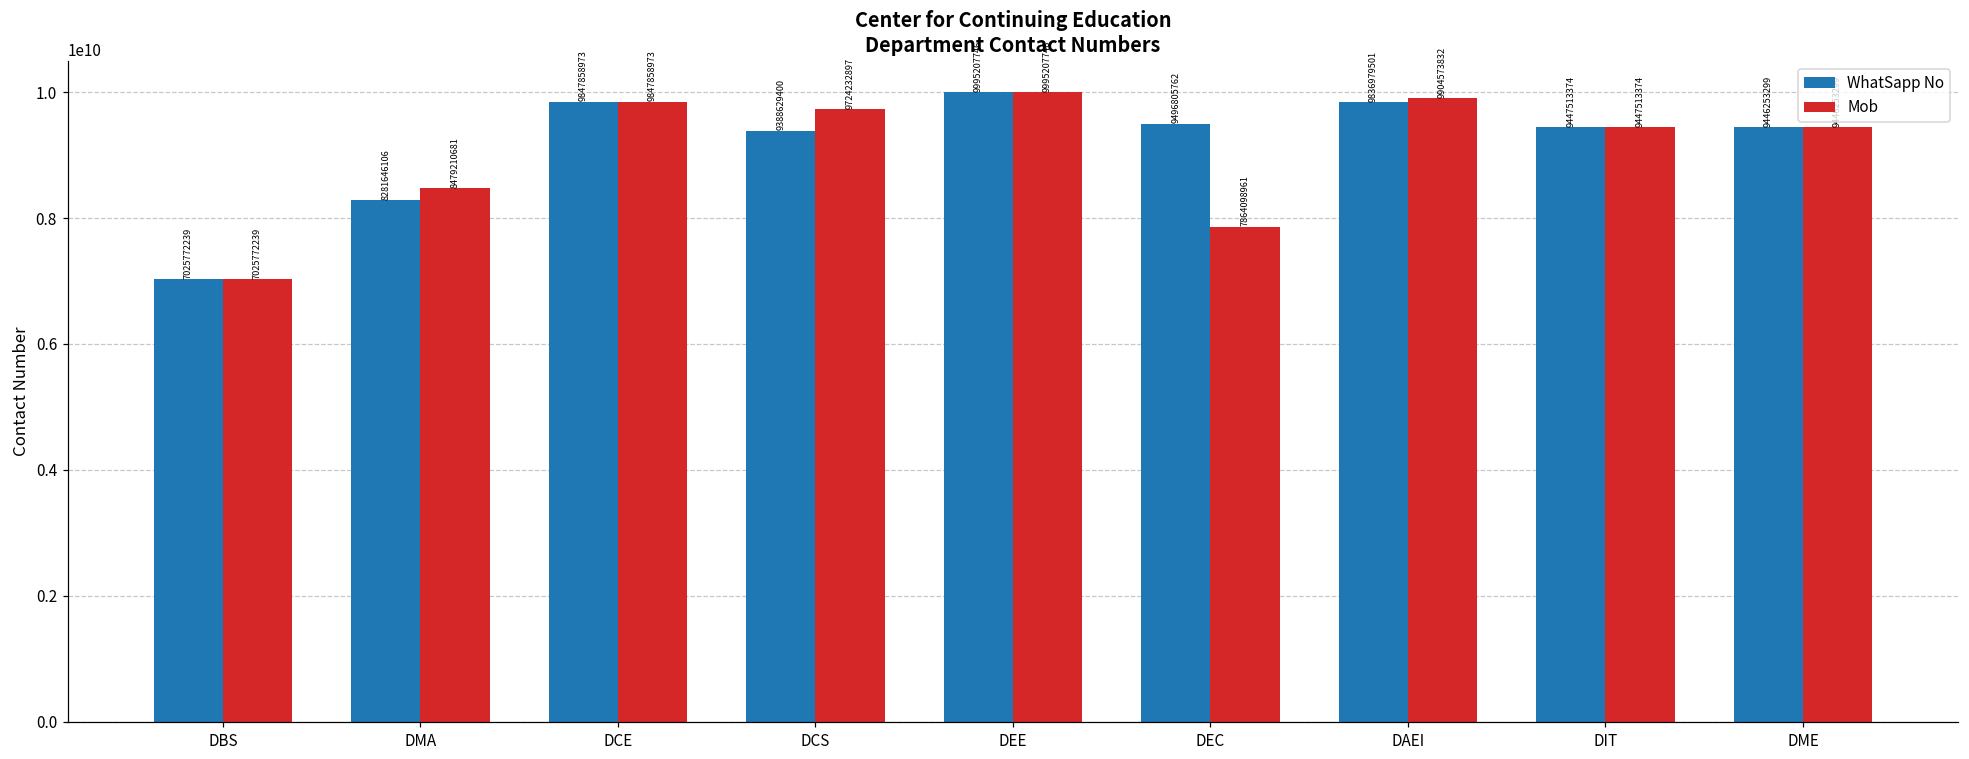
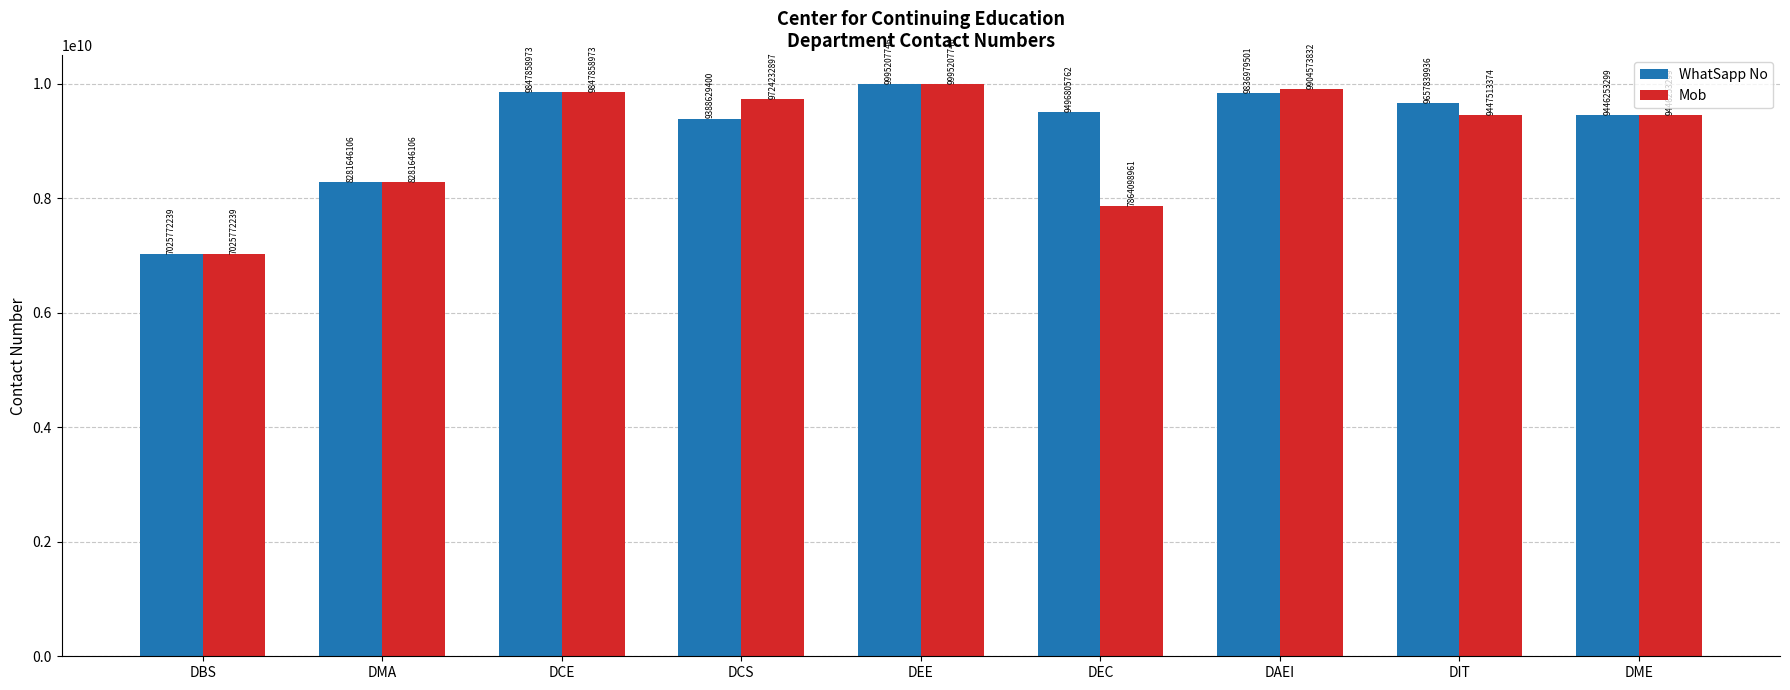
Mob, DMA: 8479210681 -> 8281646106
WhatSapp No, DIT: 9447513374 -> 9657839936
